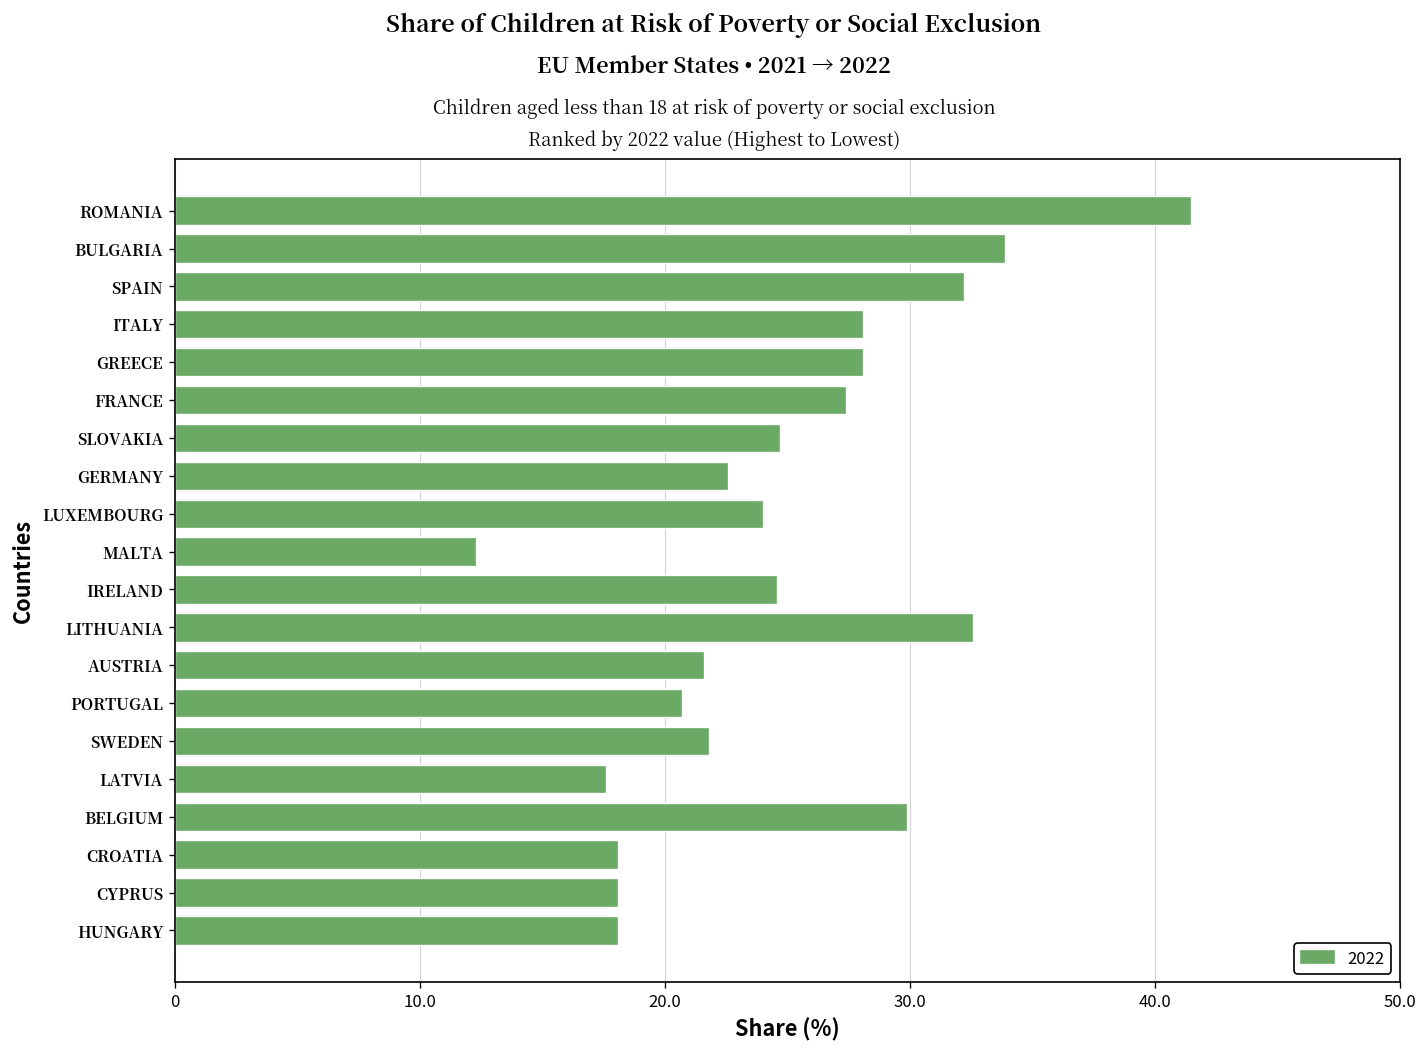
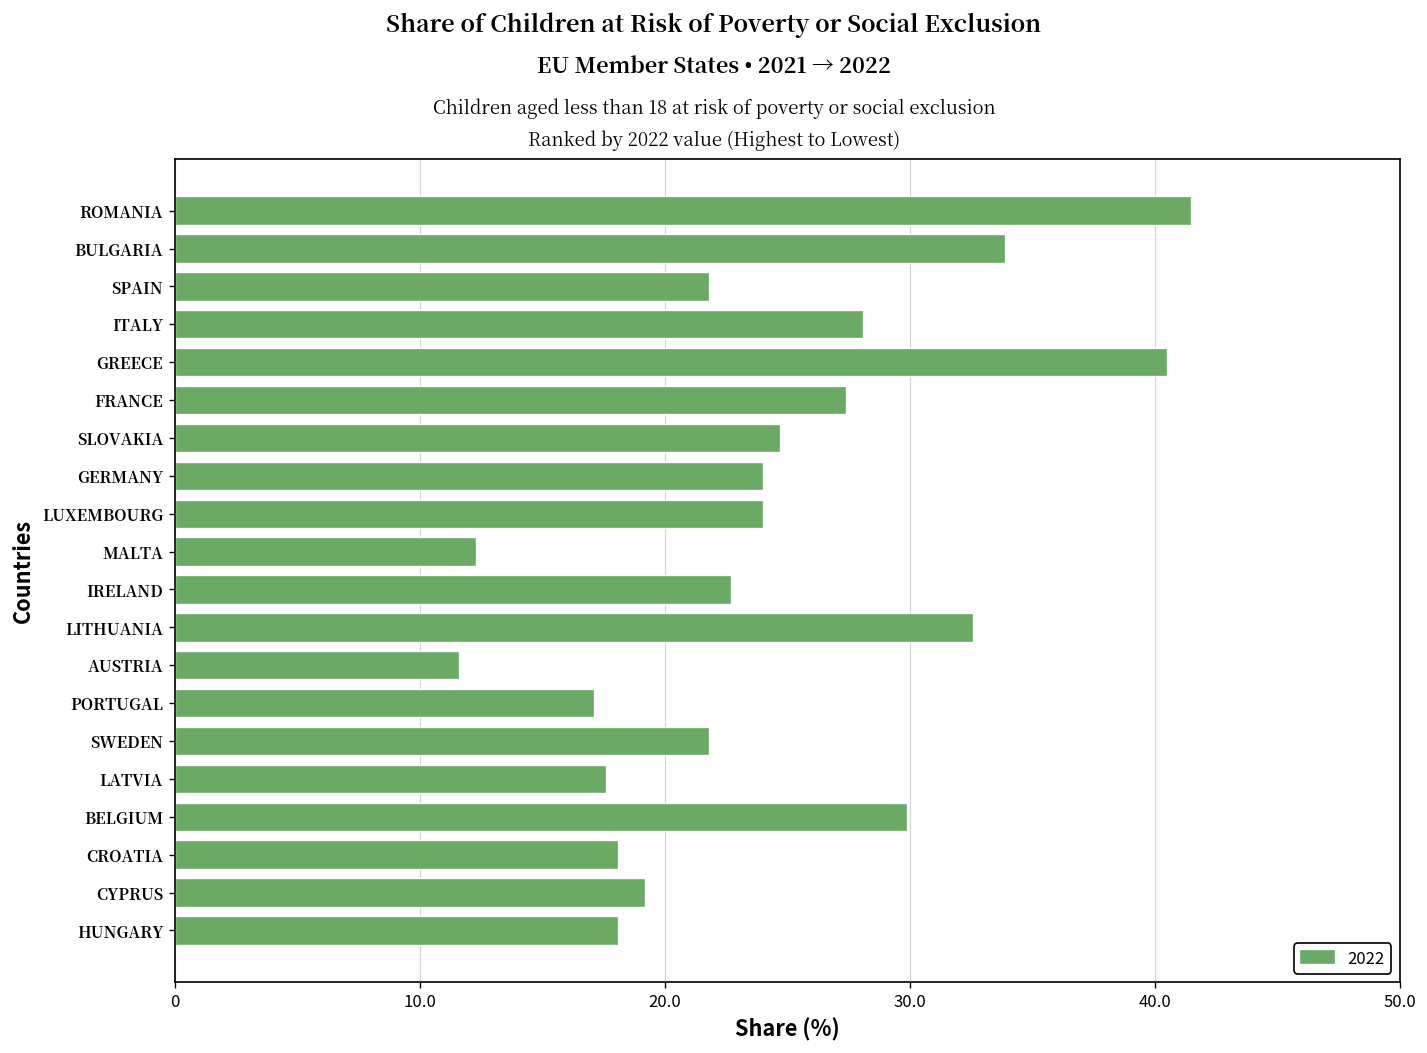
SPAIN: 32.2 -> 21.8
GREECE: 28.1 -> 40.5
GERMANY: 22.6 -> 24.0
IRELAND: 24.6 -> 22.7
AUSTRIA: 21.6 -> 11.6
PORTUGAL: 20.7 -> 17.1
CYPRUS: 18.1 -> 19.2
